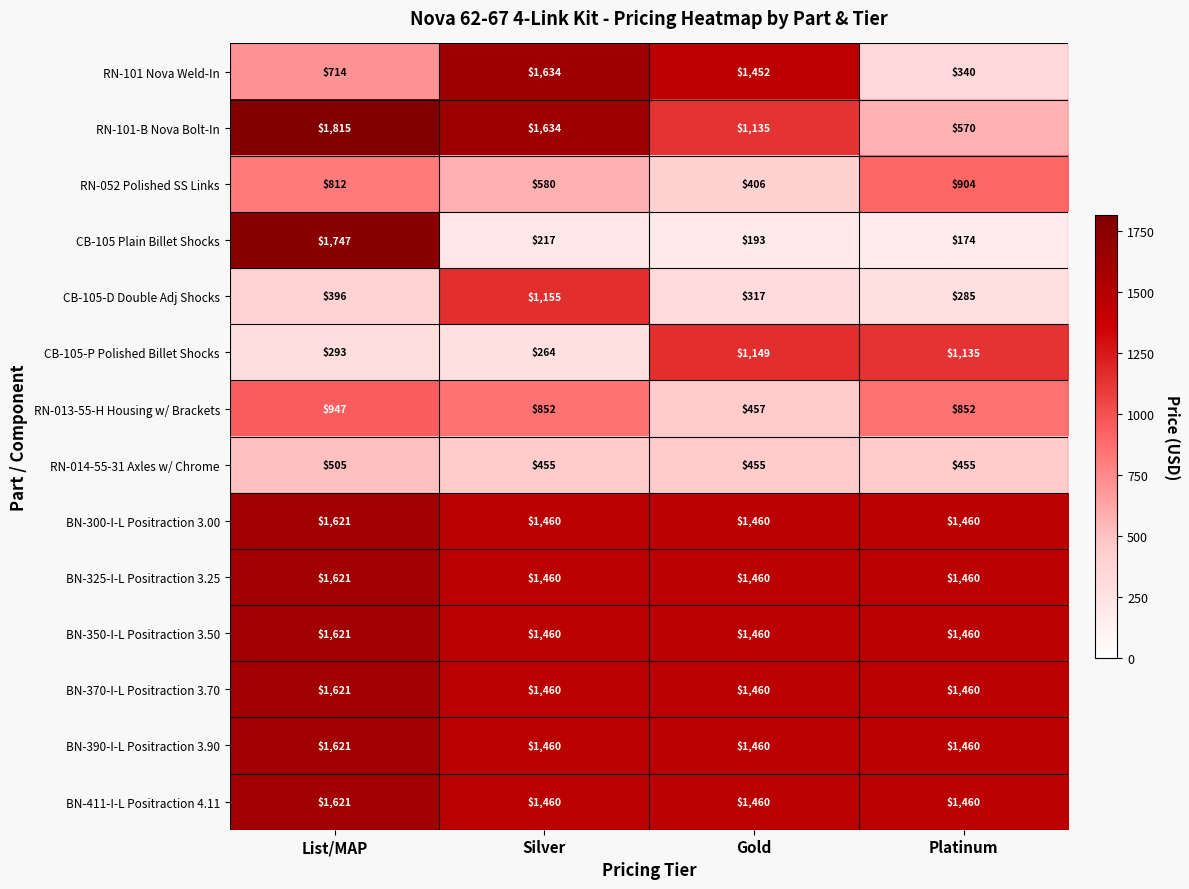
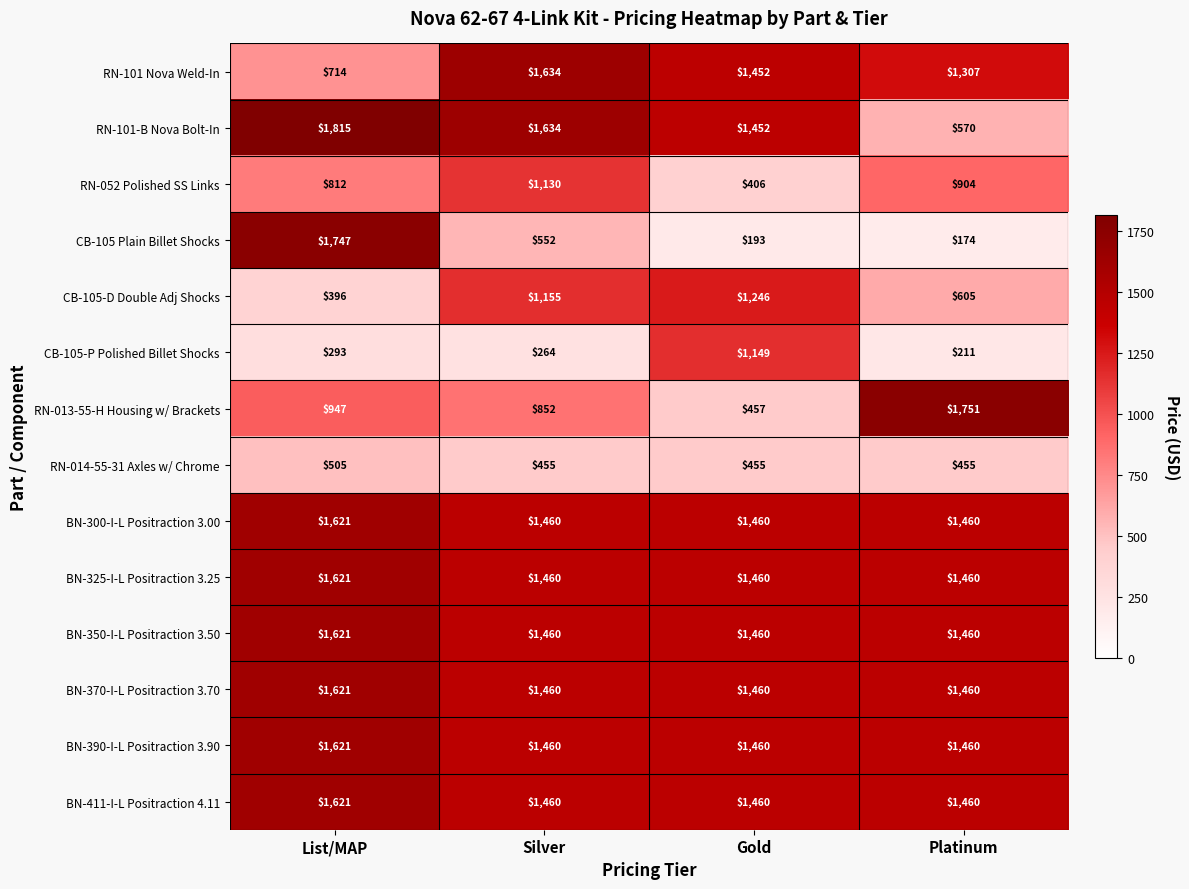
RN-101 Nova Weld-In, Platinum: $340 -> $1,307
RN-101-B Nova Bolt-In, Gold: $1,135 -> $1,452
RN-052 Polished SS Links, Silver: $580 -> $1,130
CB-105 Plain Billet Shocks, Silver: $217 -> $552
CB-105-D Double Adj Shocks, Gold: $317 -> $1,246
CB-105-D Double Adj Shocks, Platinum: $285 -> $605
CB-105-P Polished Billet Shocks, Platinum: $1,135 -> $211
RN-013-55-H Housing w/ Brackets, Platinum: $852 -> $1,751
